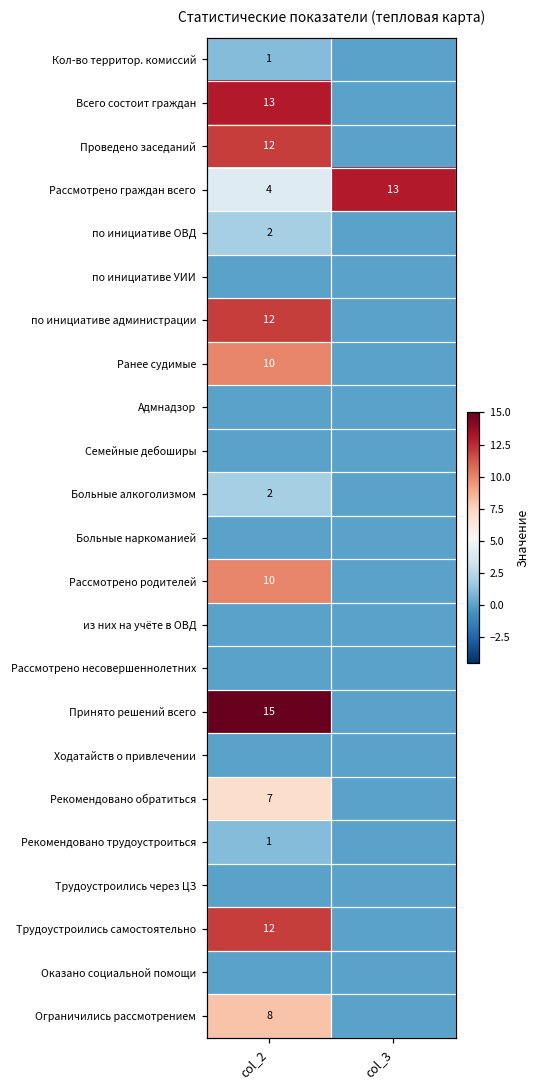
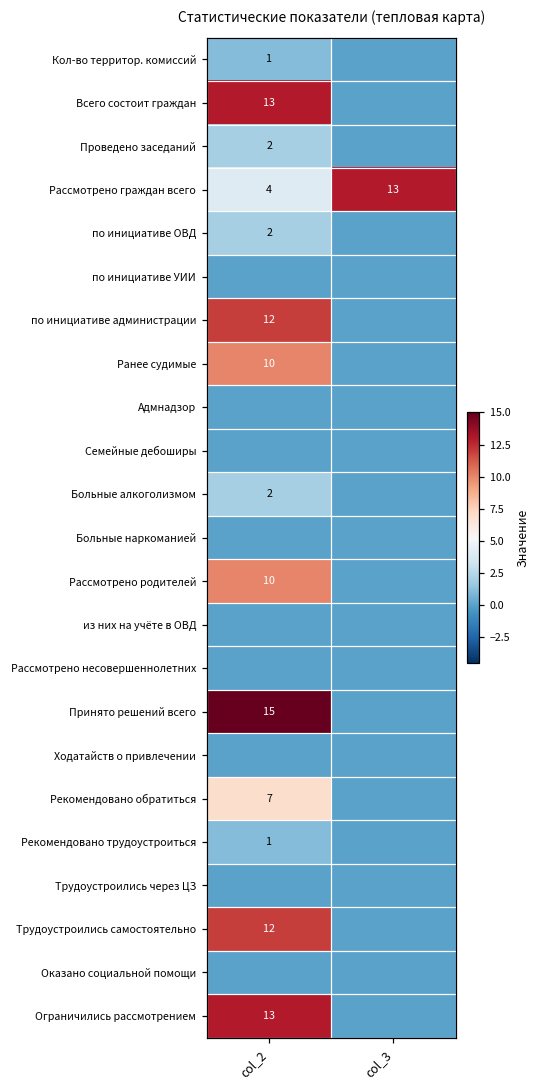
Проведено заседаний, col_2: 12 -> 2
Ограничились рассмотрением, col_2: 8 -> 13
